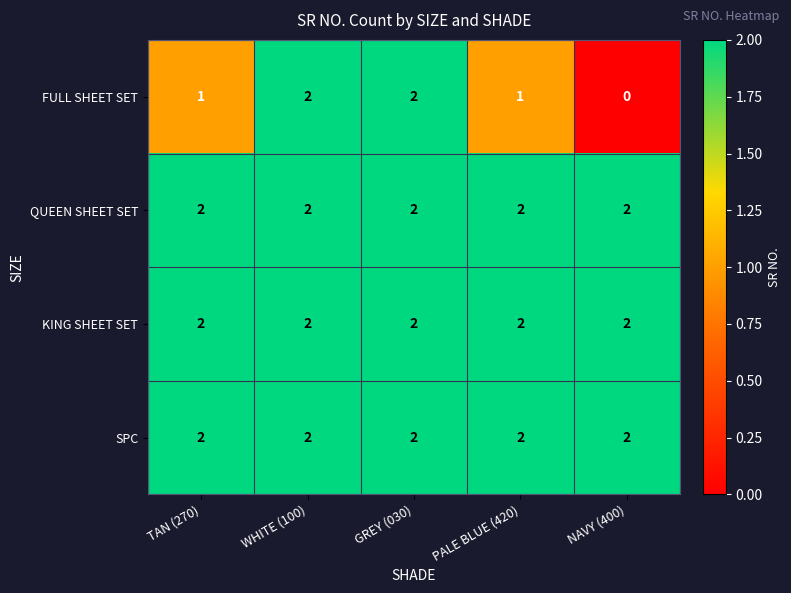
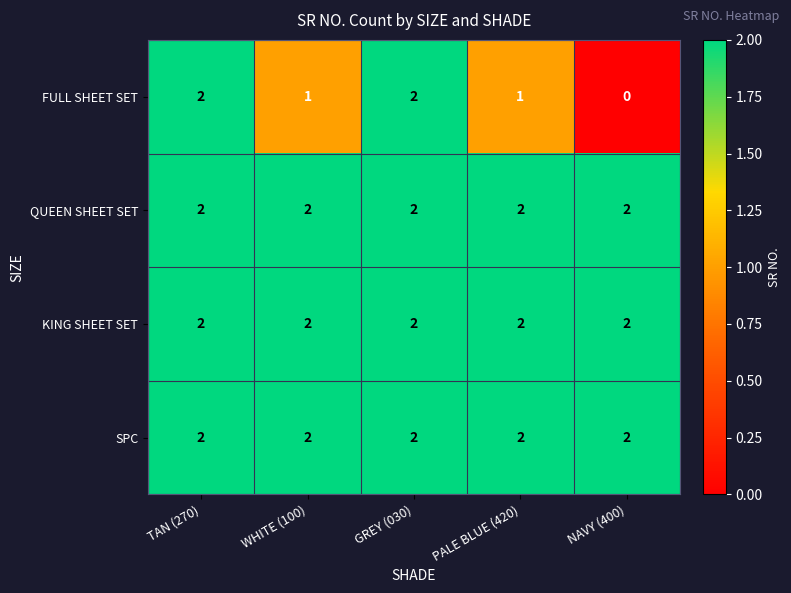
FULL SHEET SET, TAN (270): 1 -> 2
FULL SHEET SET, WHITE (100): 2 -> 1
